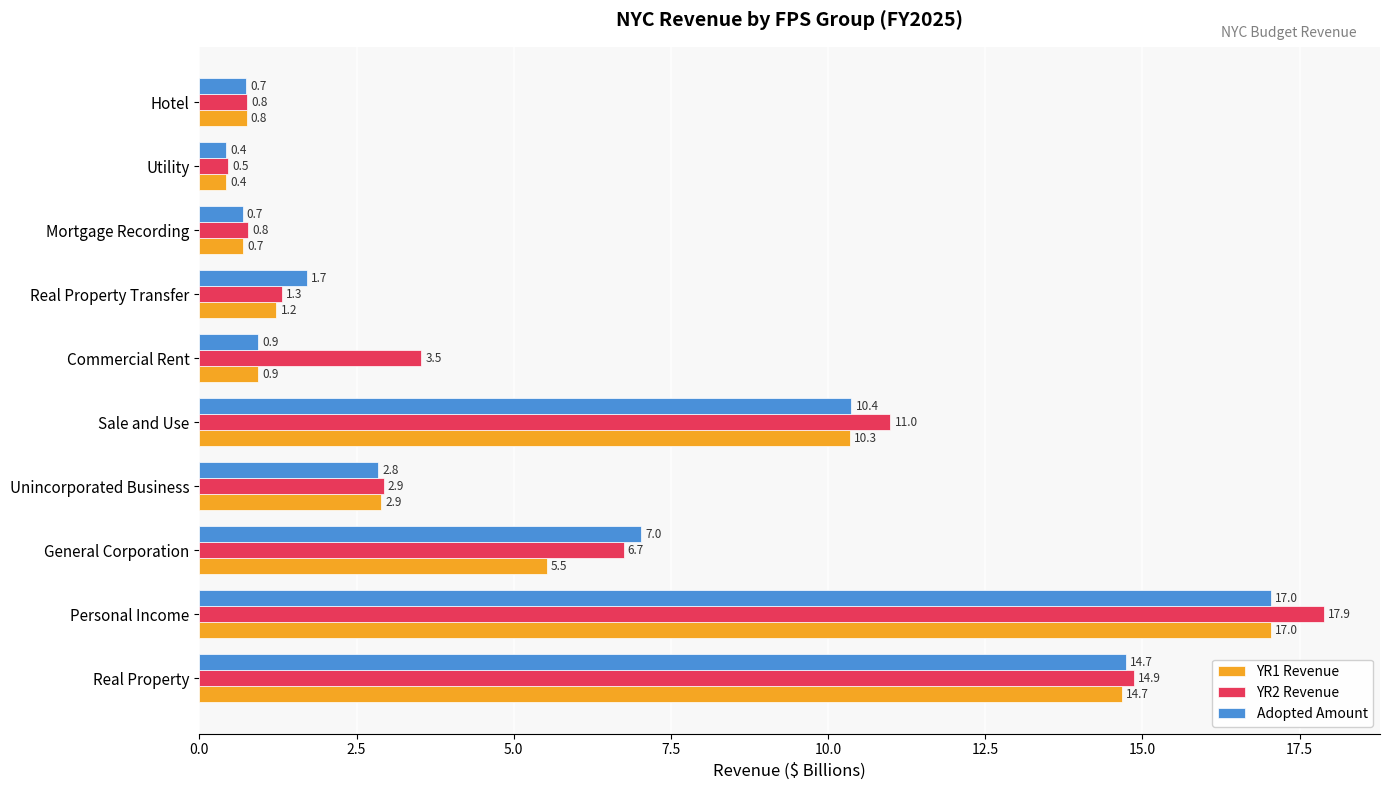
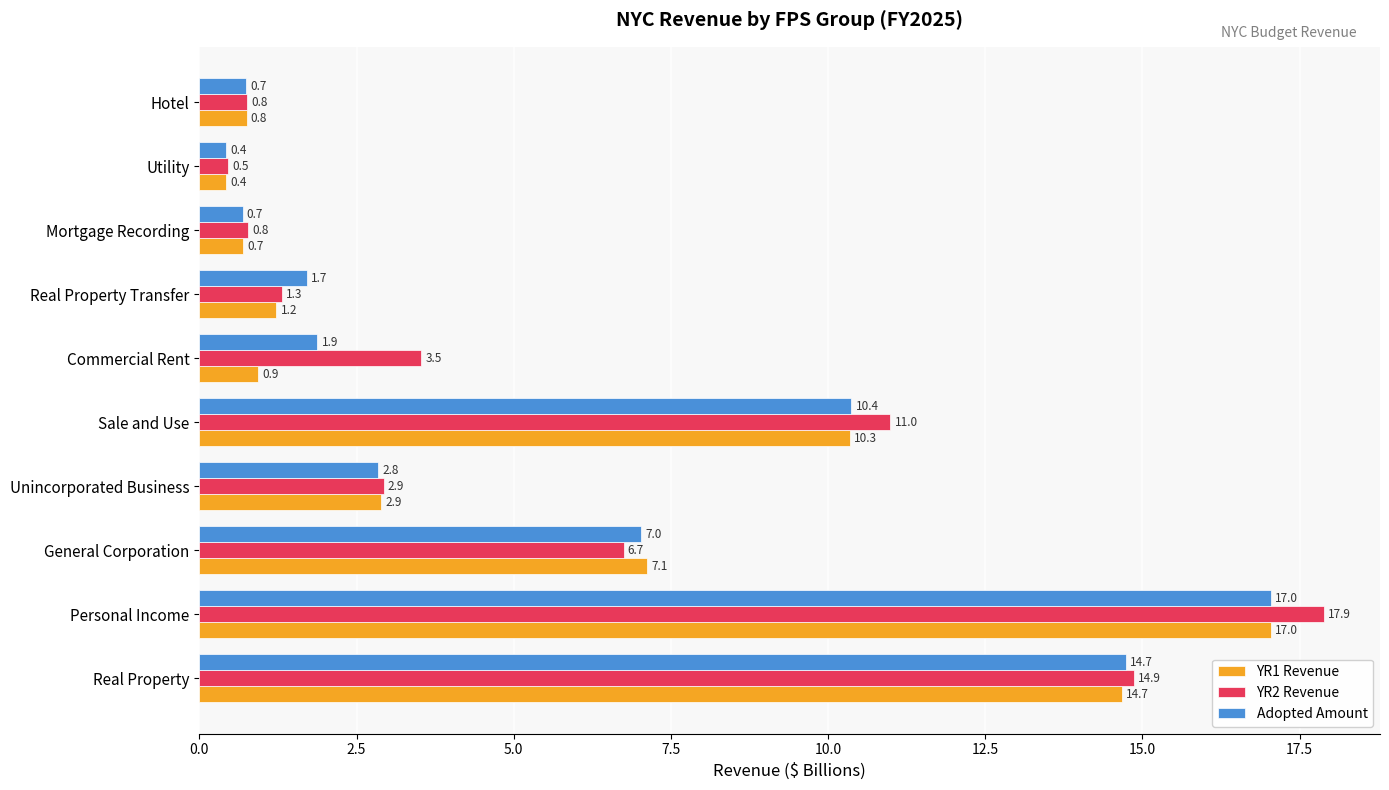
Adopted Amount, Commercial Rent: 0.9 -> 1.9
YR1 Revenue, General Corporation: 5.5 -> 7.1
